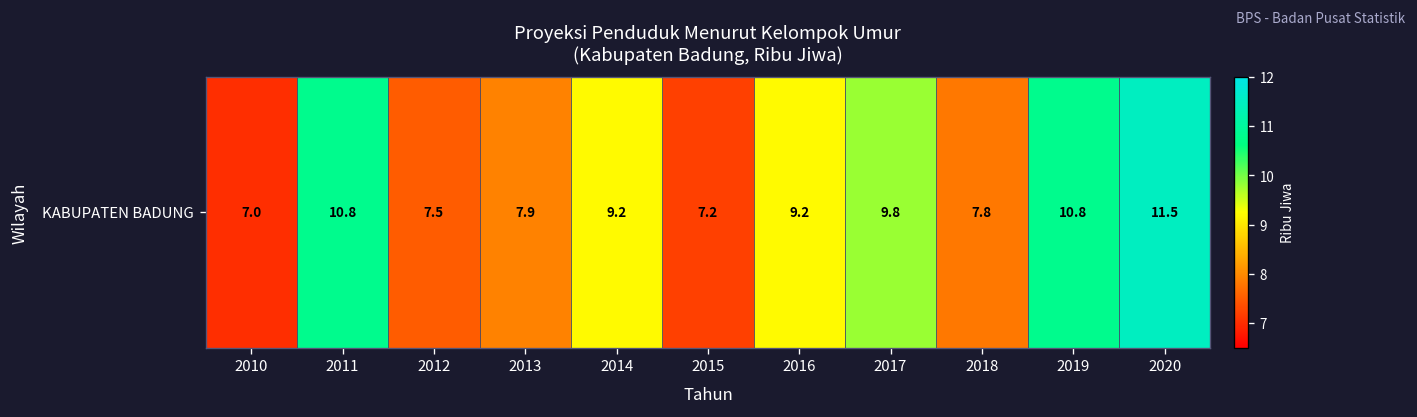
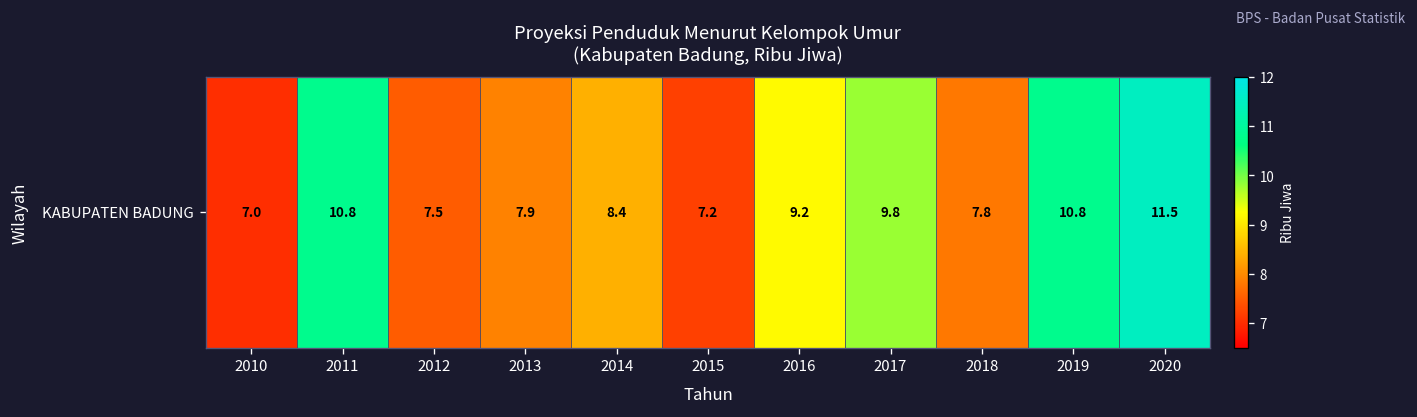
KABUPATEN BADUNG, 2014: 9.2 -> 8.4
